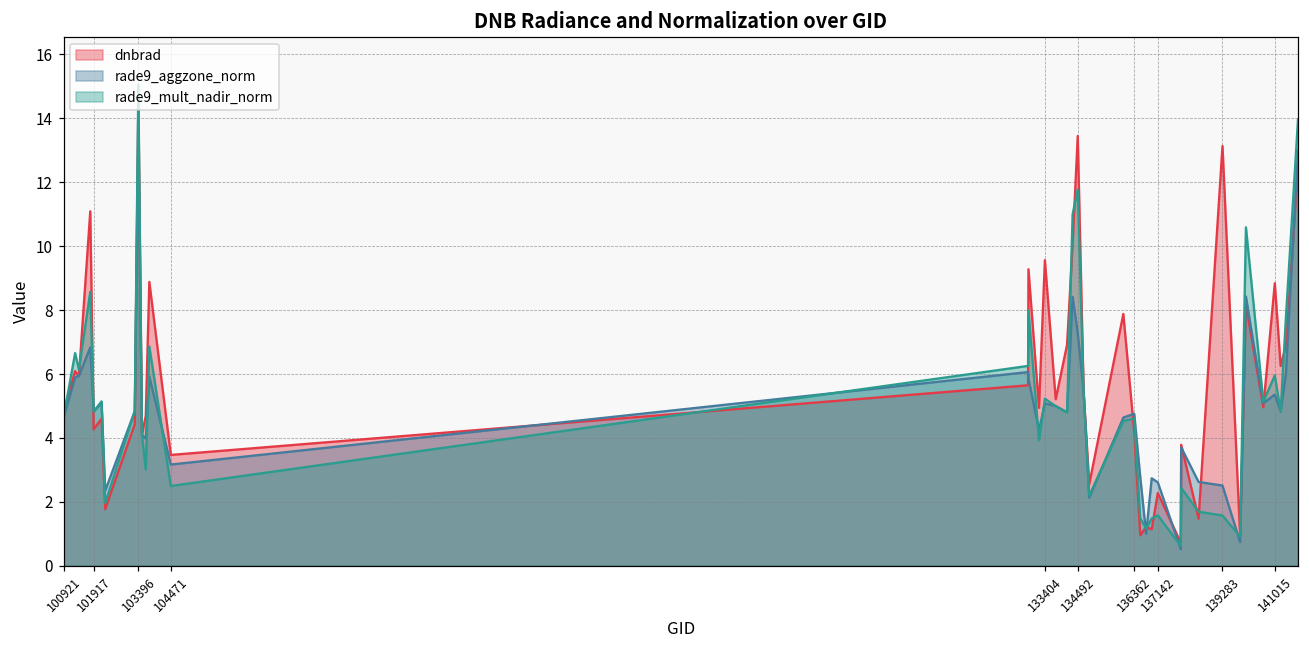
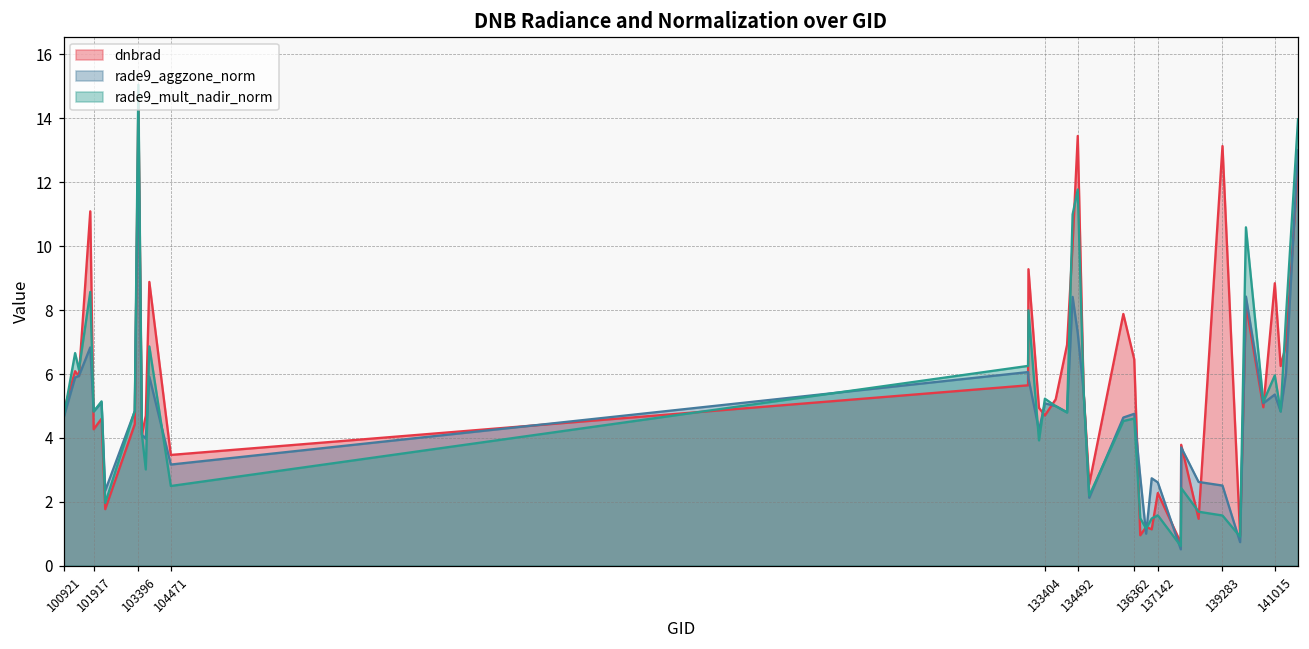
dnbrad, 133404: 9.6 -> 4.7
dnbrad, 136362: 4.2 -> 6.5
